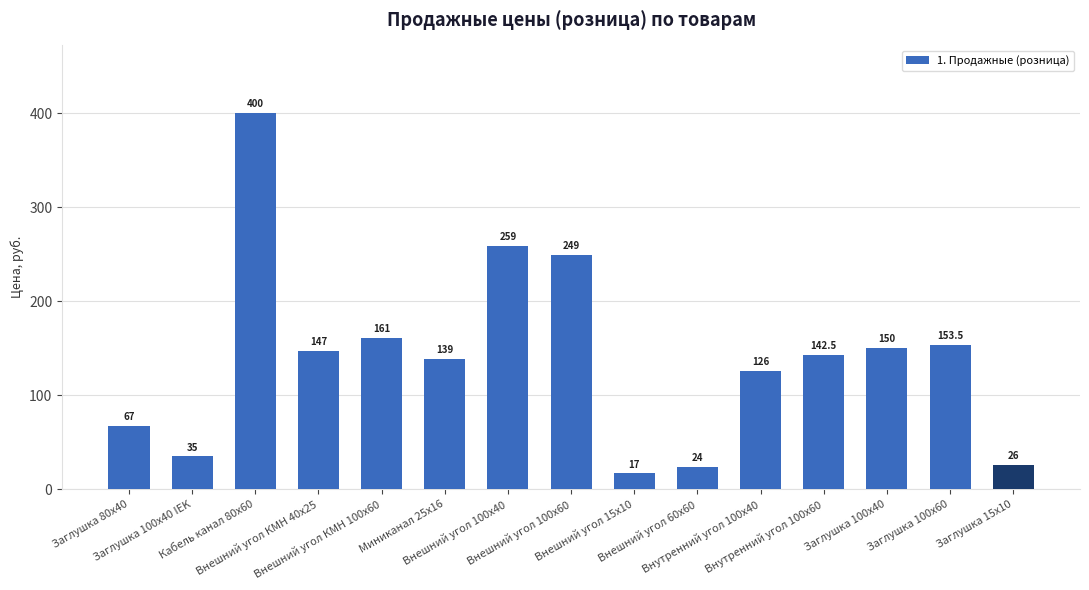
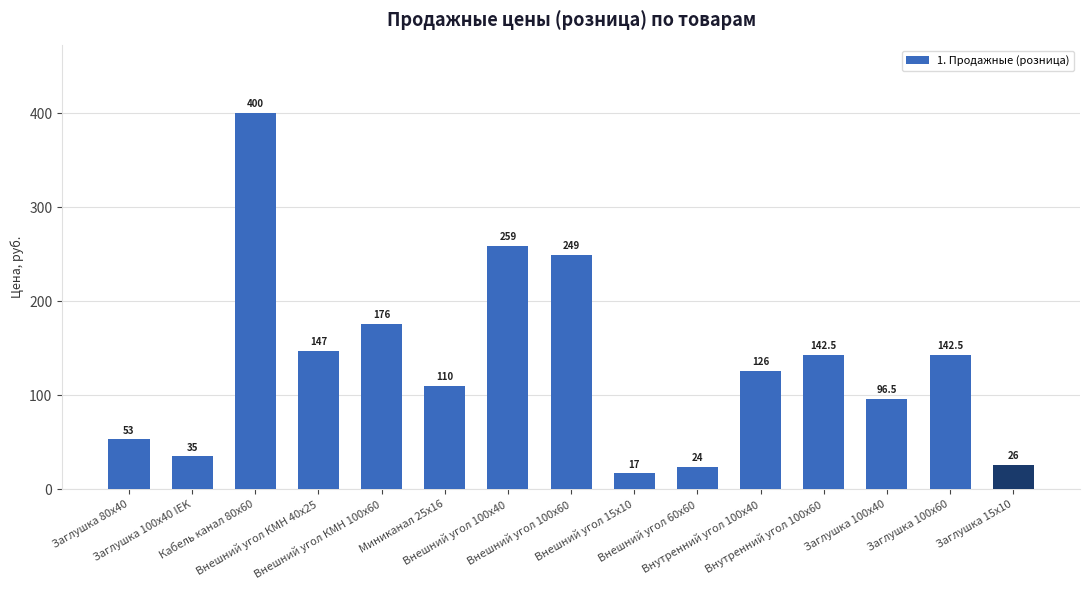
Заглушка 80х40: 67 -> 53
Внешний угол КМН 100х60: 161 -> 176
Миниканал 25х16: 139 -> 110
Заглушка 100х40: 150 -> 96.5
Заглушка 100х60: 153.5 -> 142.5
